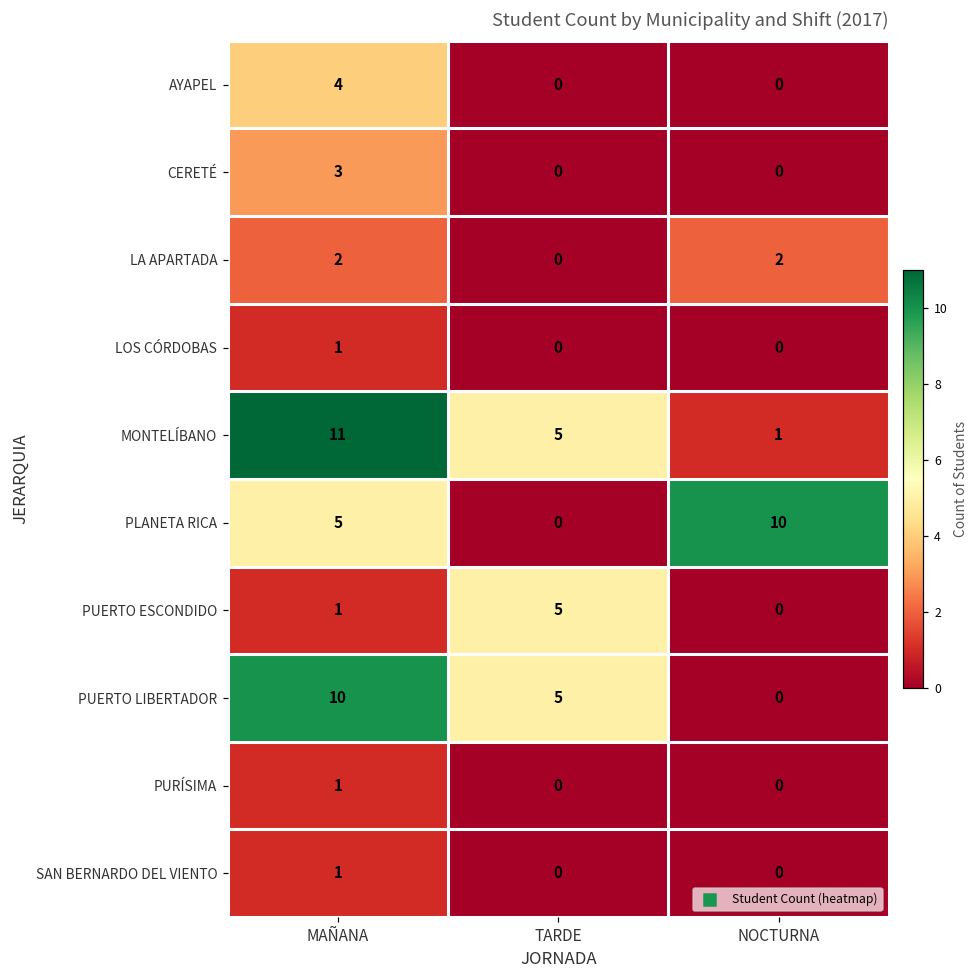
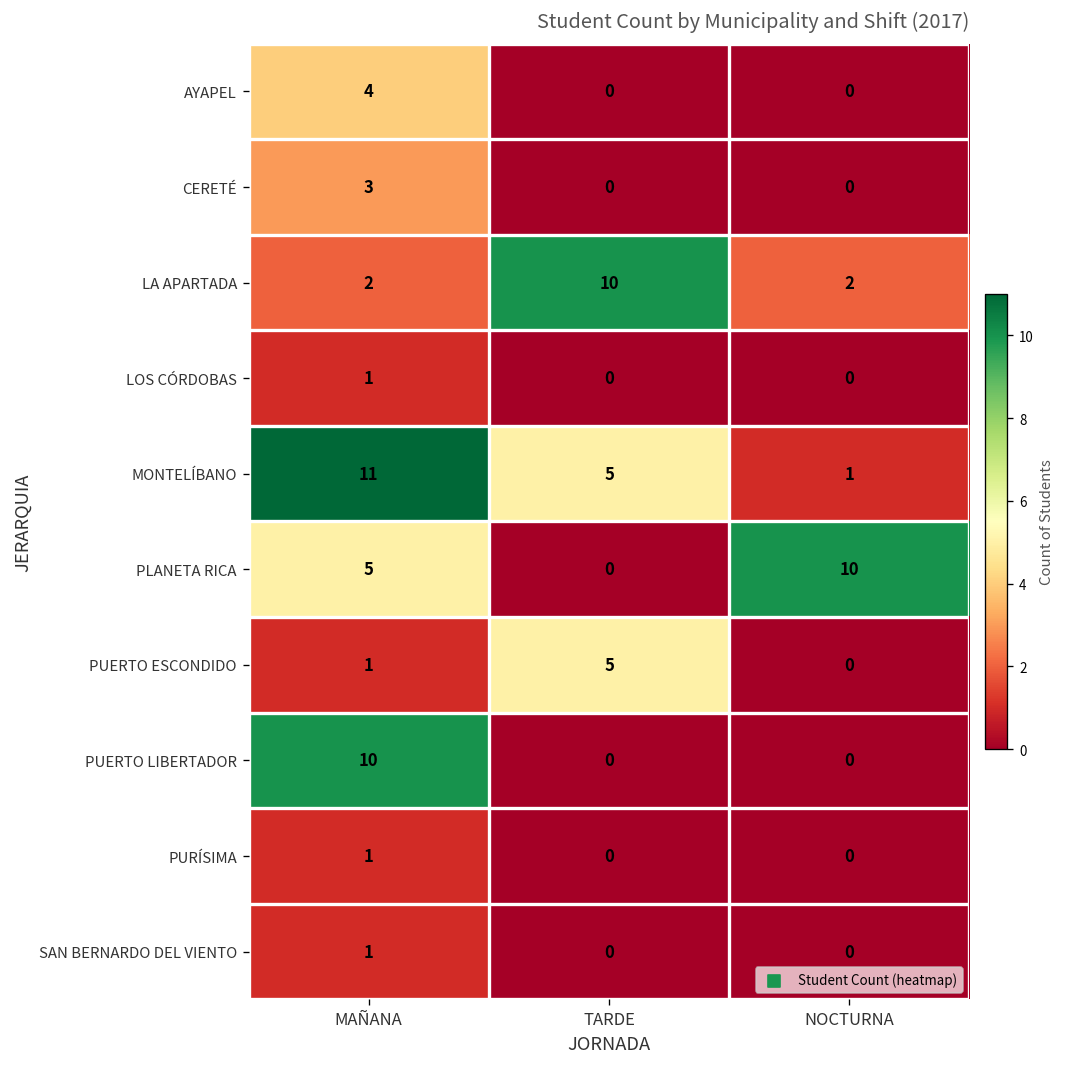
LA APARTADA, TARDE: 0 -> 10
PUERTO LIBERTADOR, TARDE: 5 -> 0
